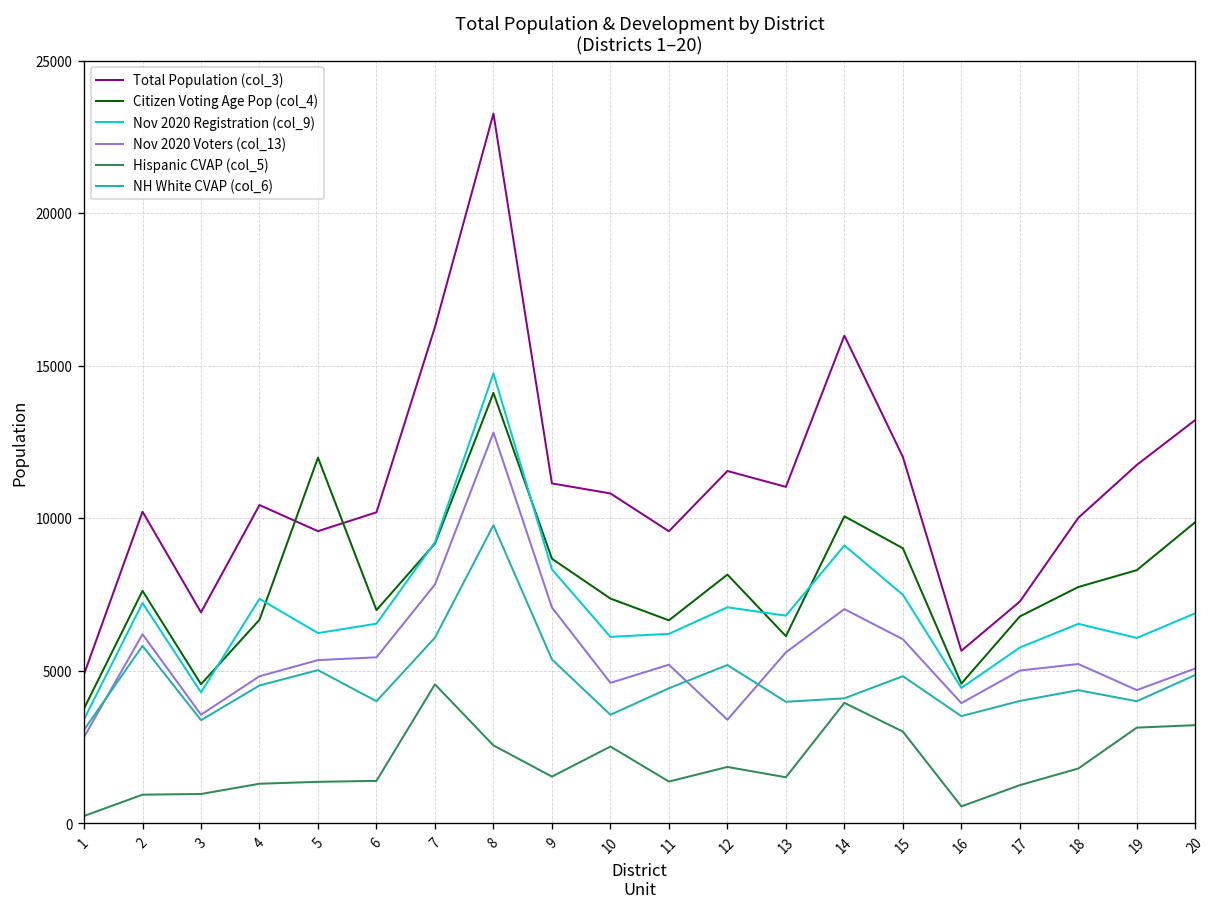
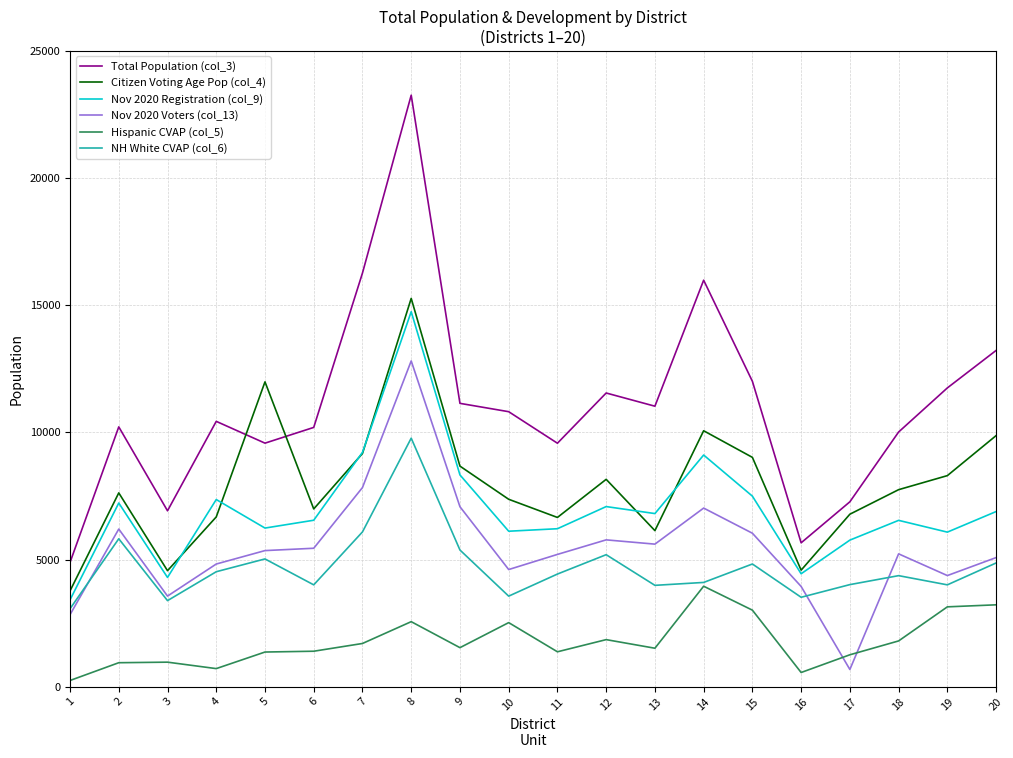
Hispanic CVAP (col_5), 4: 1300 -> 700
Hispanic CVAP (col_5), 7: 4600 -> 1700
Citizen Voting Age Pop (col_4), 8: 14100 -> 15300
Nov 2020 Voters (col_13), 12: 3400 -> 5800
Nov 2020 Voters (col_13), 17: 5000 -> 700
